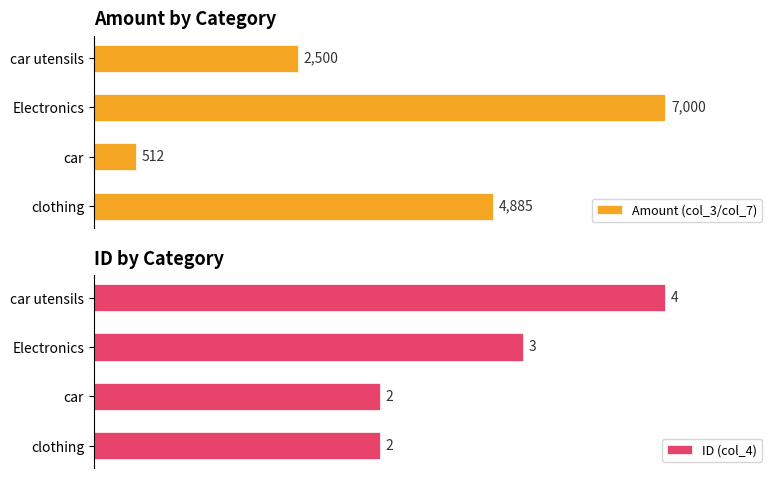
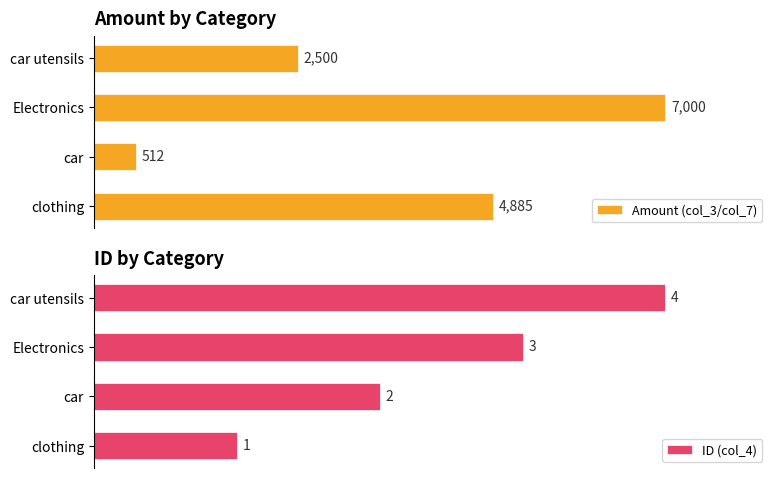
ID by Category, clothing: 2 -> 1
